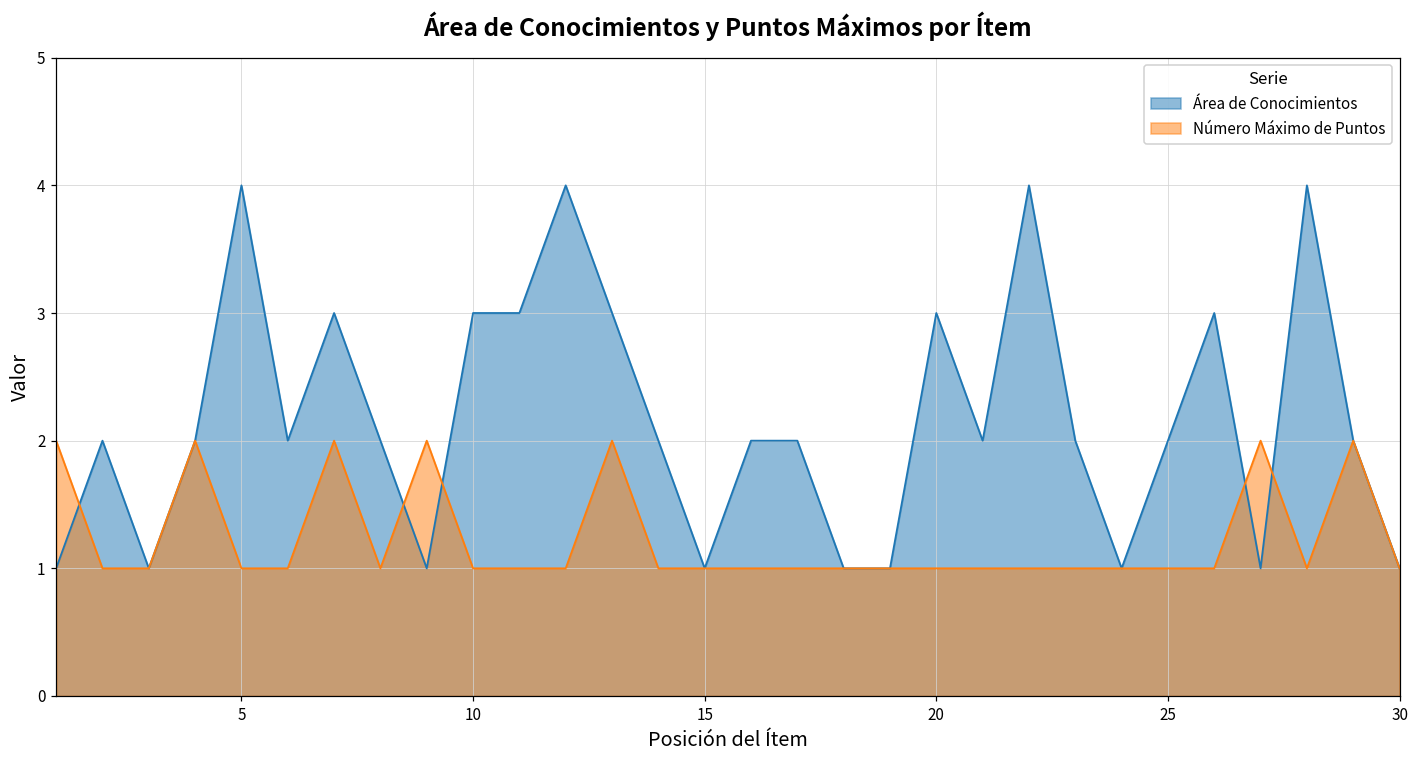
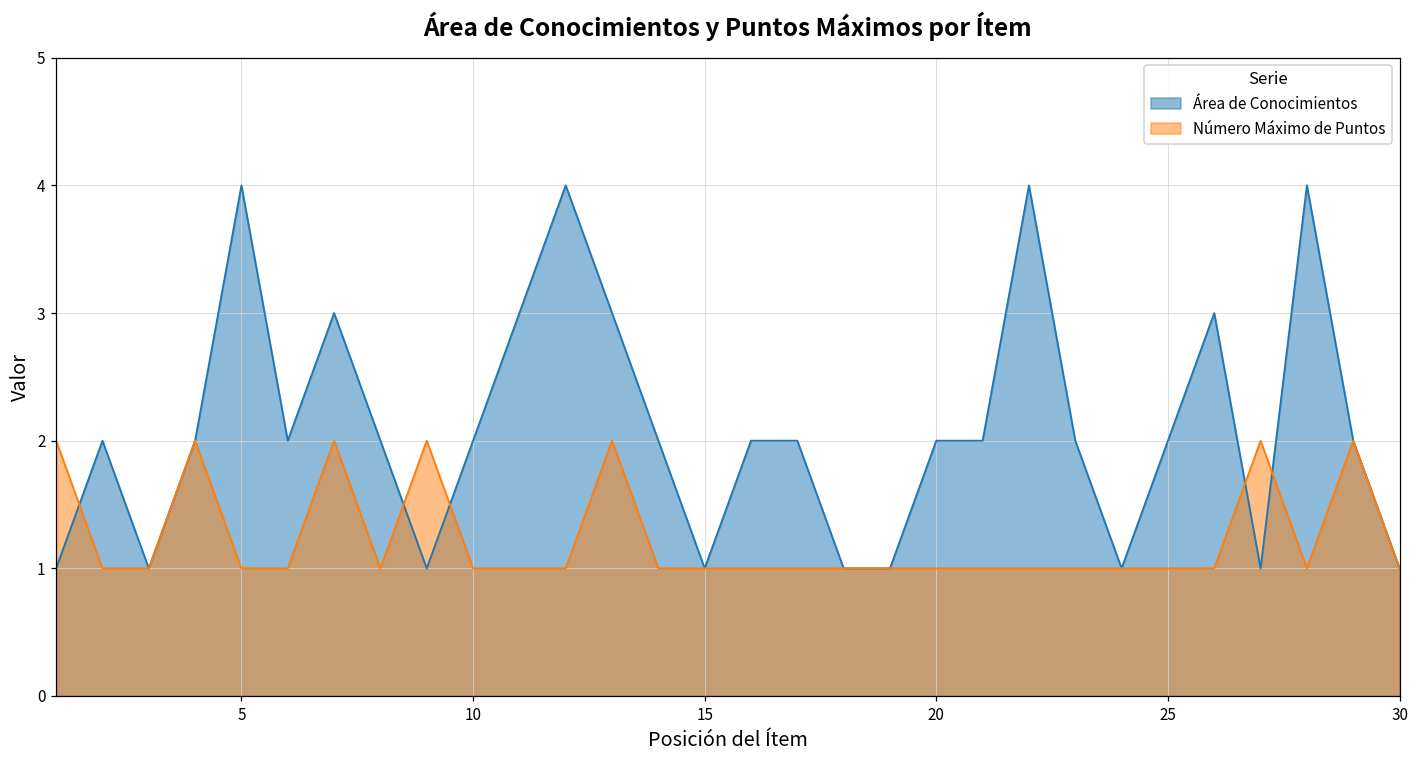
Área de Conocimientos, 10: 3 -> 2
Área de Conocimientos, 20: 3 -> 2
